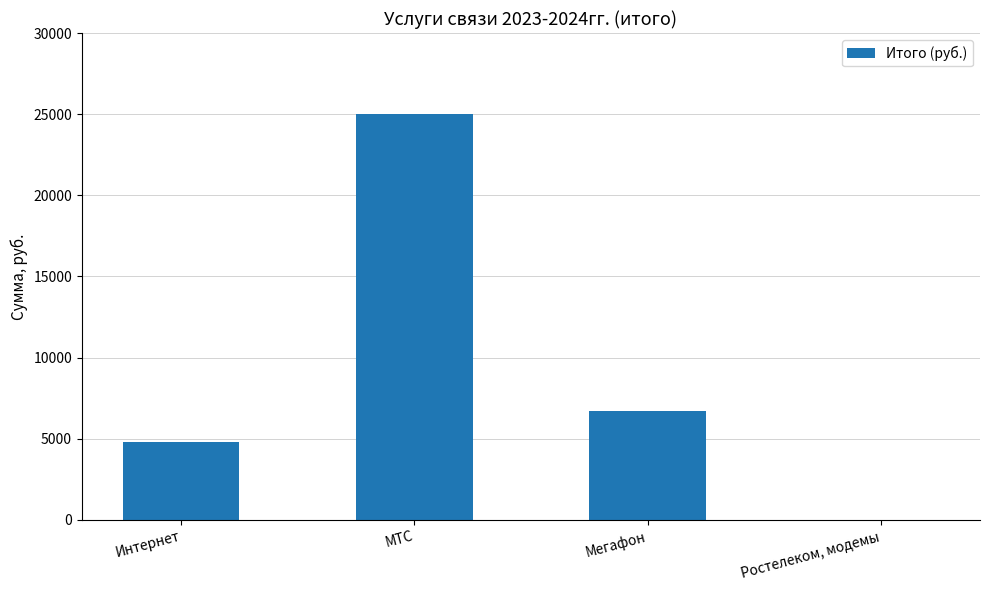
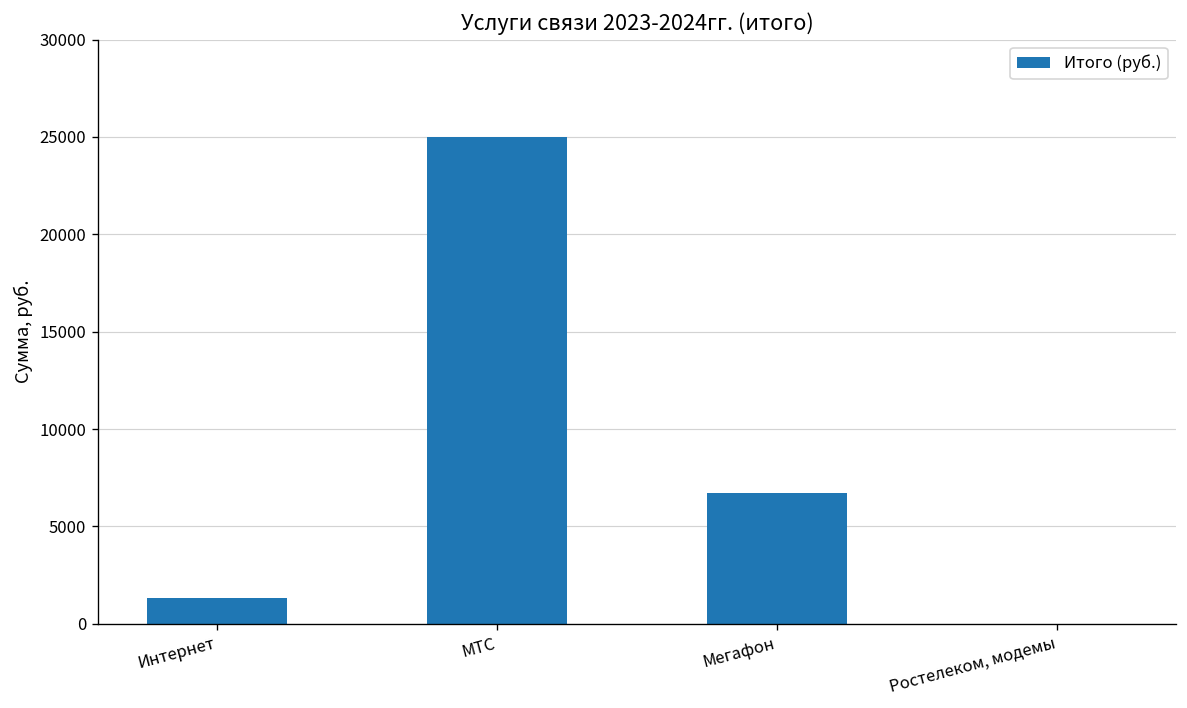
Интернет: 4800 -> 1300
